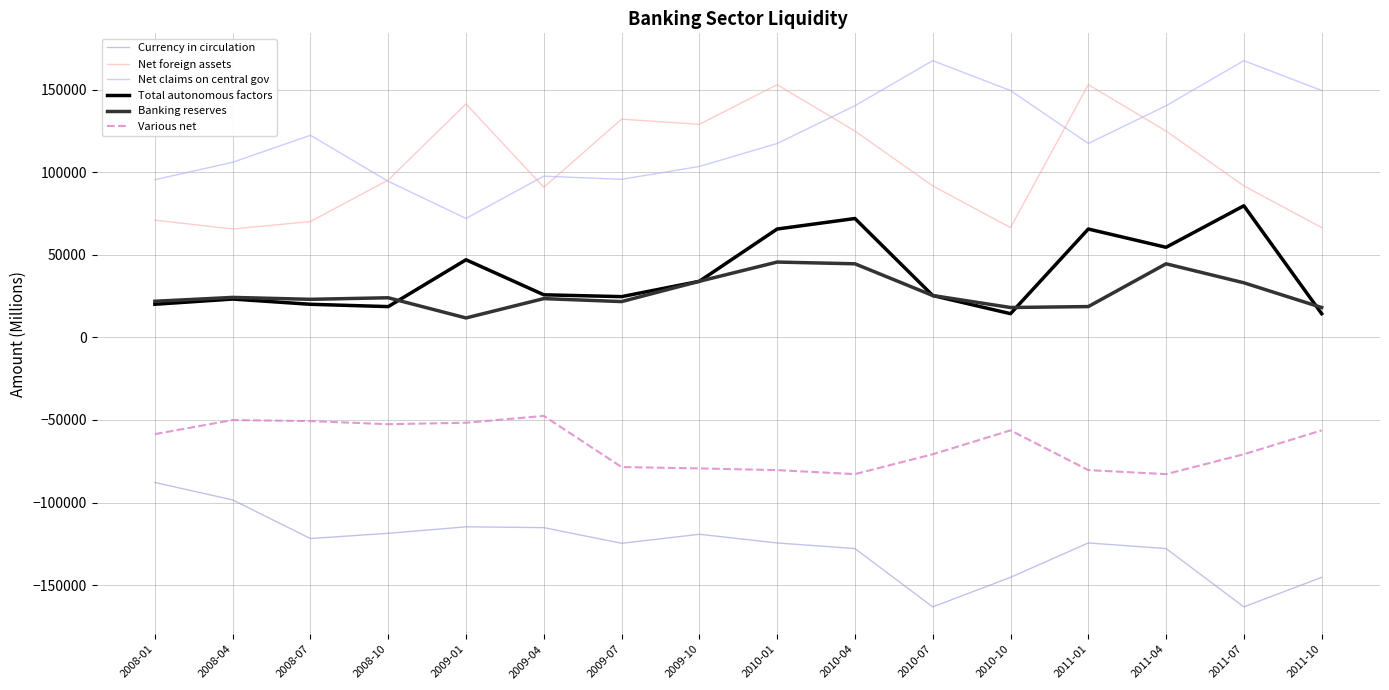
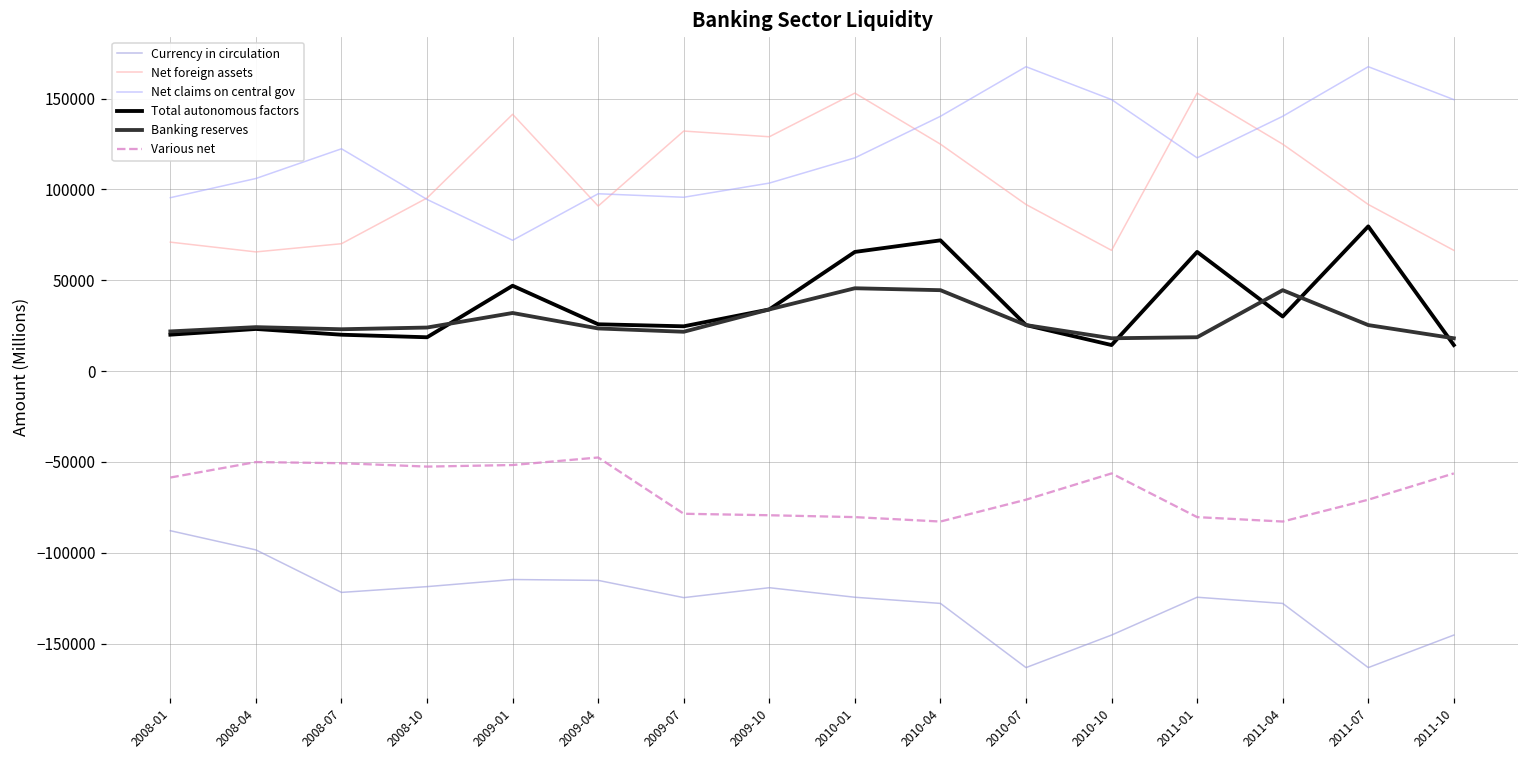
Banking reserves, 2009-01: 12000 -> 32000
Total autonomous factors, 2011-04: 55000 -> 30000
Banking reserves, 2011-07: 33000 -> 25000
